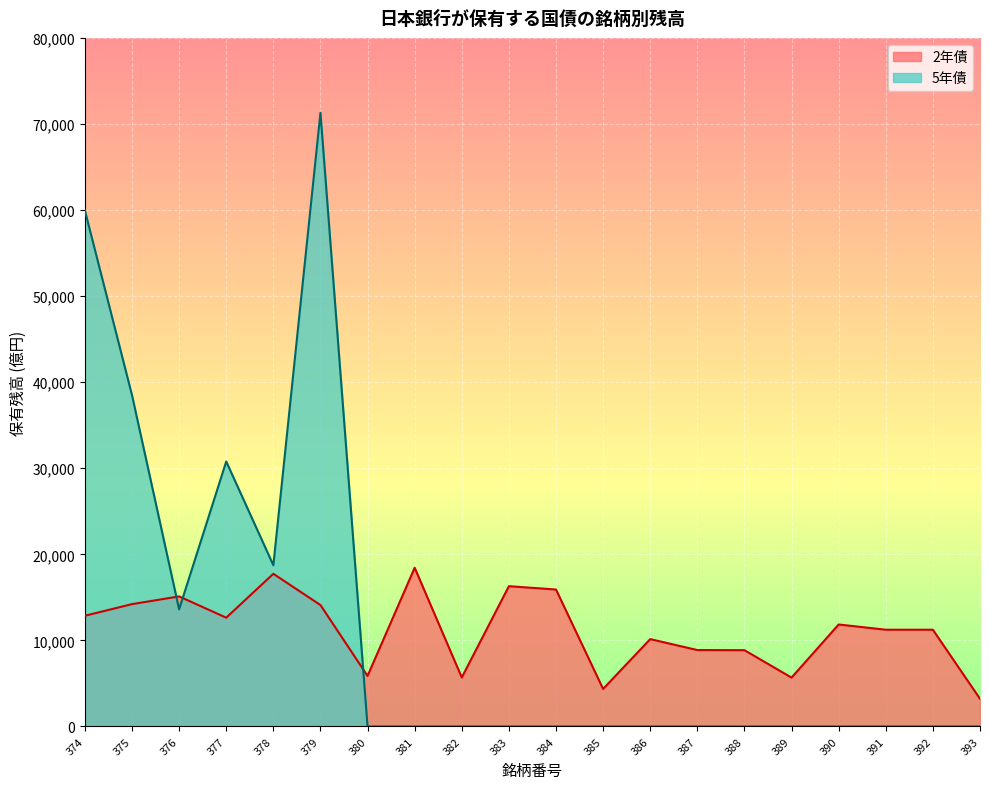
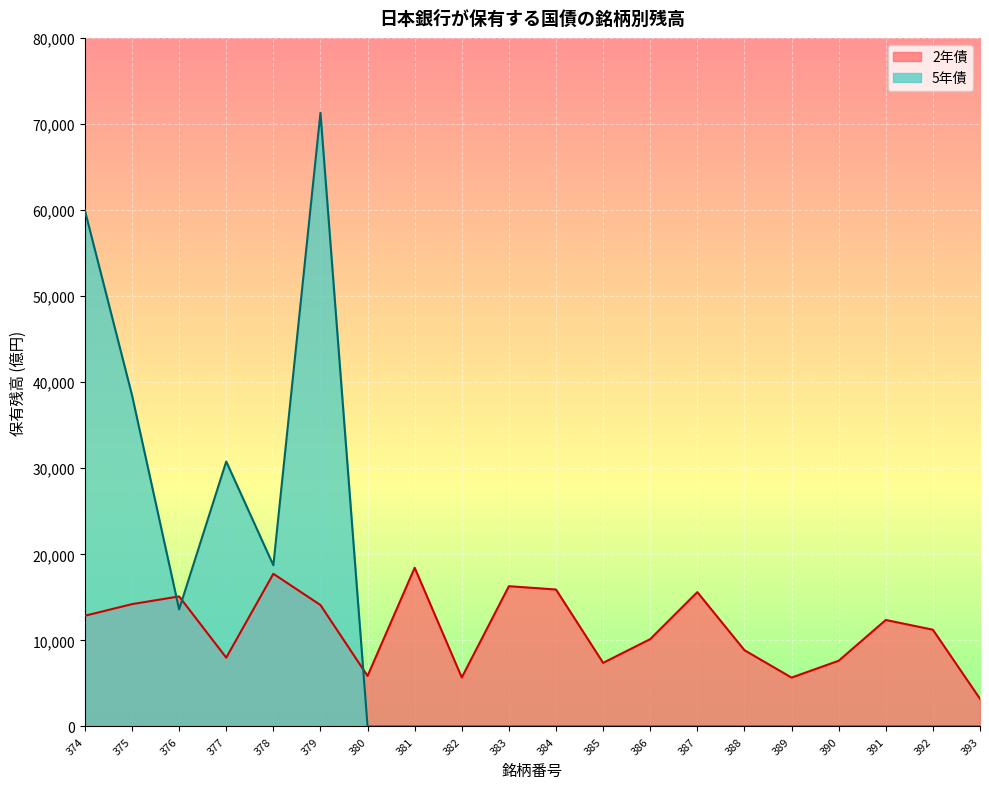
2年債, 377: 13,000 -> 8,000
2年債, 385: 4,000 -> 7,000
2年債, 387: 9,000 -> 16,000
2年債, 390: 12,000 -> 8,000
2年債, 391: 11,000 -> 12,000
